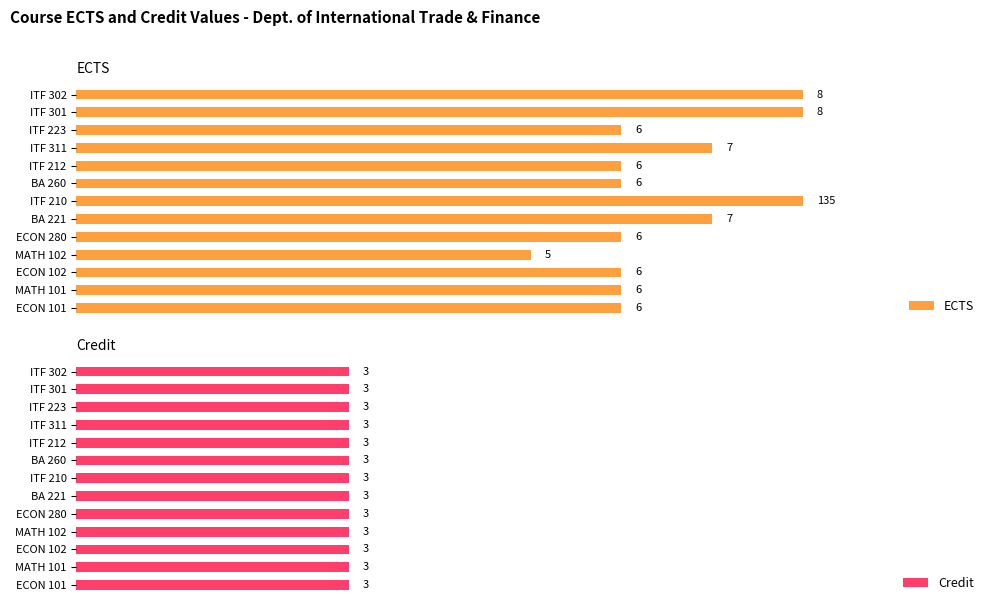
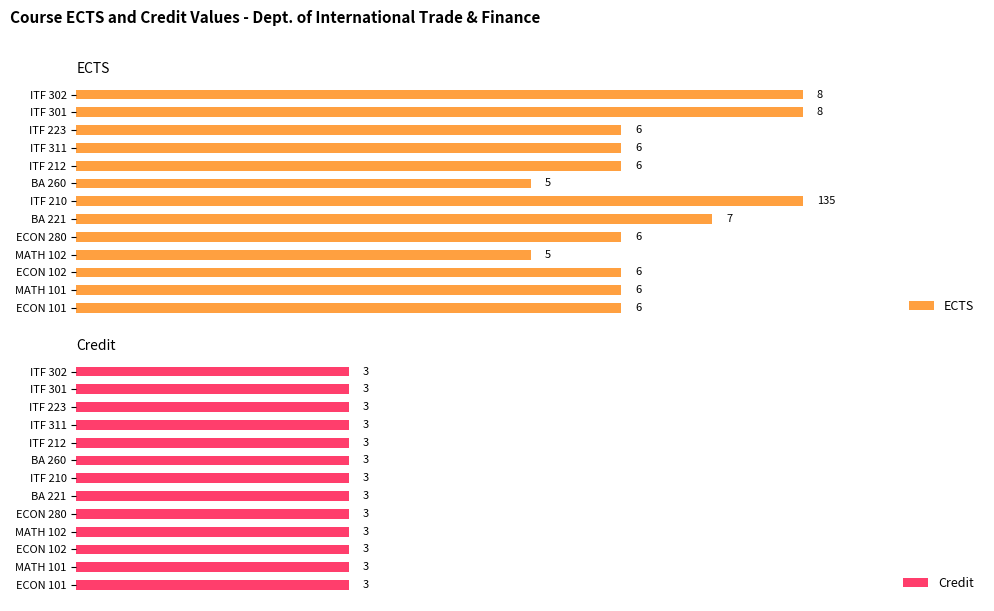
ECTS, ITF 311: 7 -> 6
ECTS, BA 260: 6 -> 5
